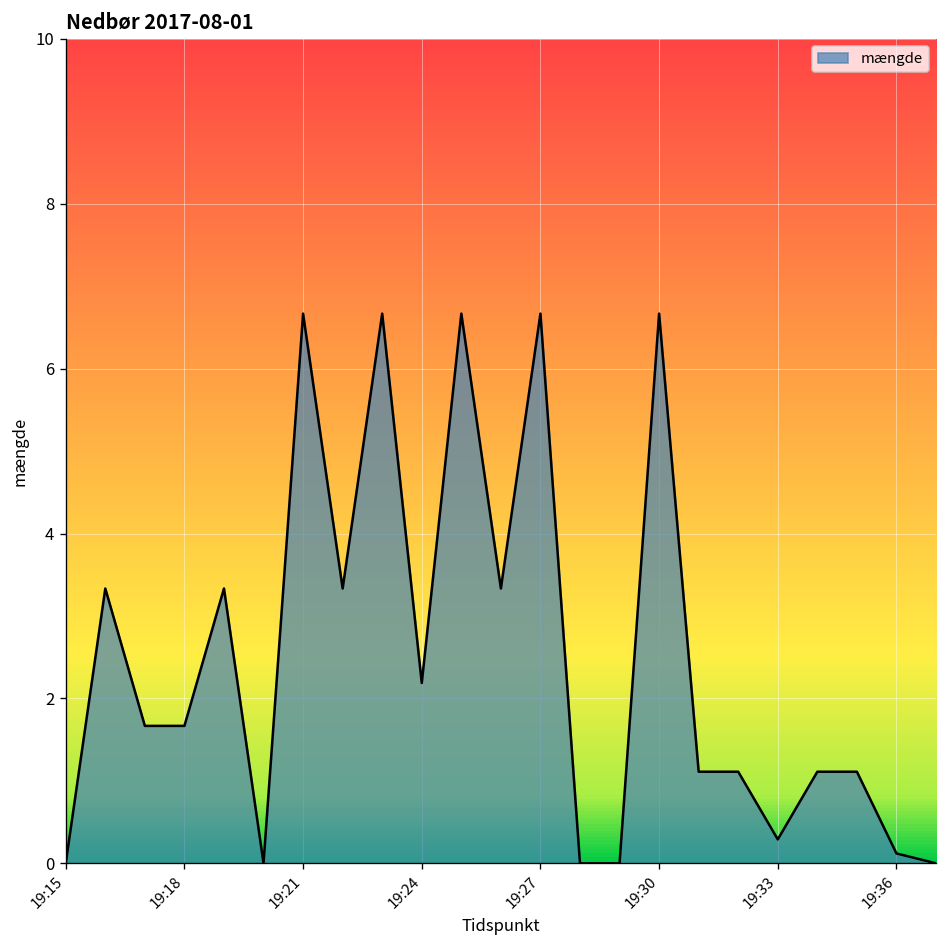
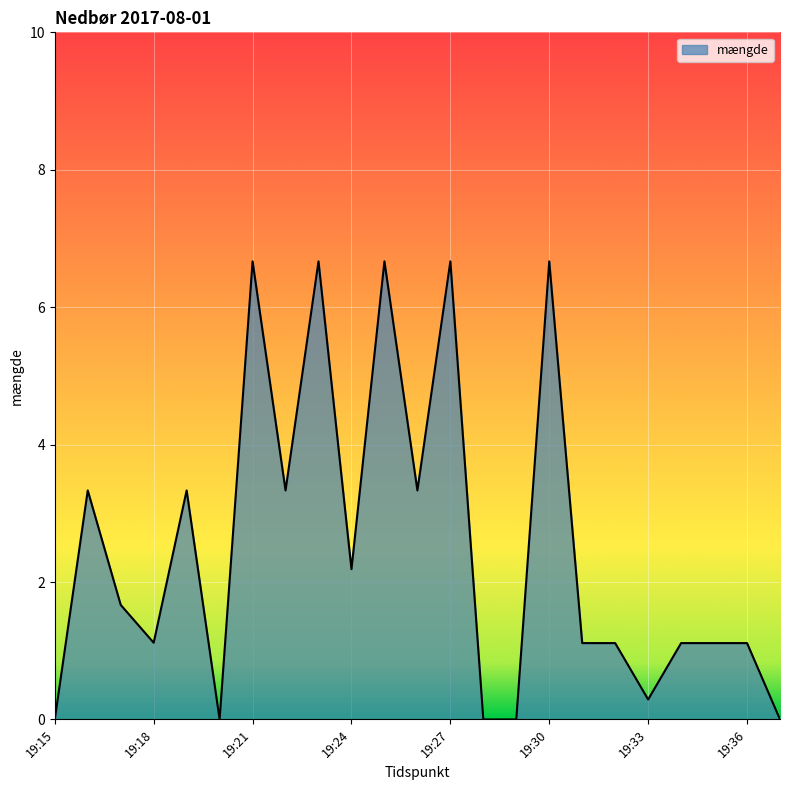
19:18: 1.7 -> 1.1
19:36: 0.1 -> 1.1
